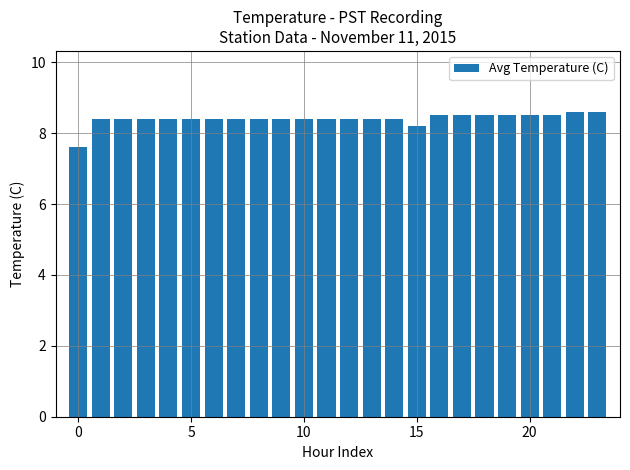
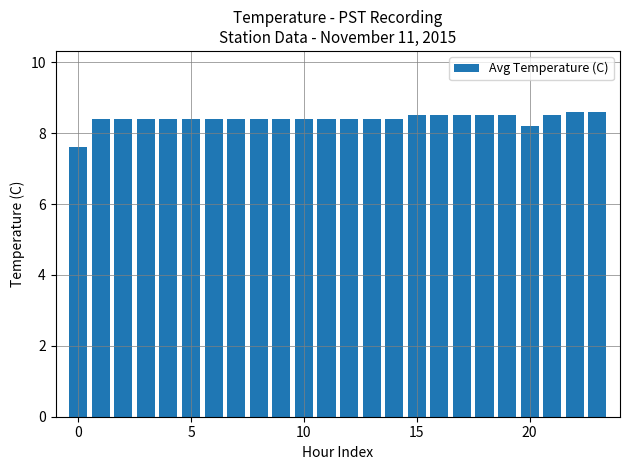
15: 8.2 -> 8.5
20: 8.5 -> 8.2
